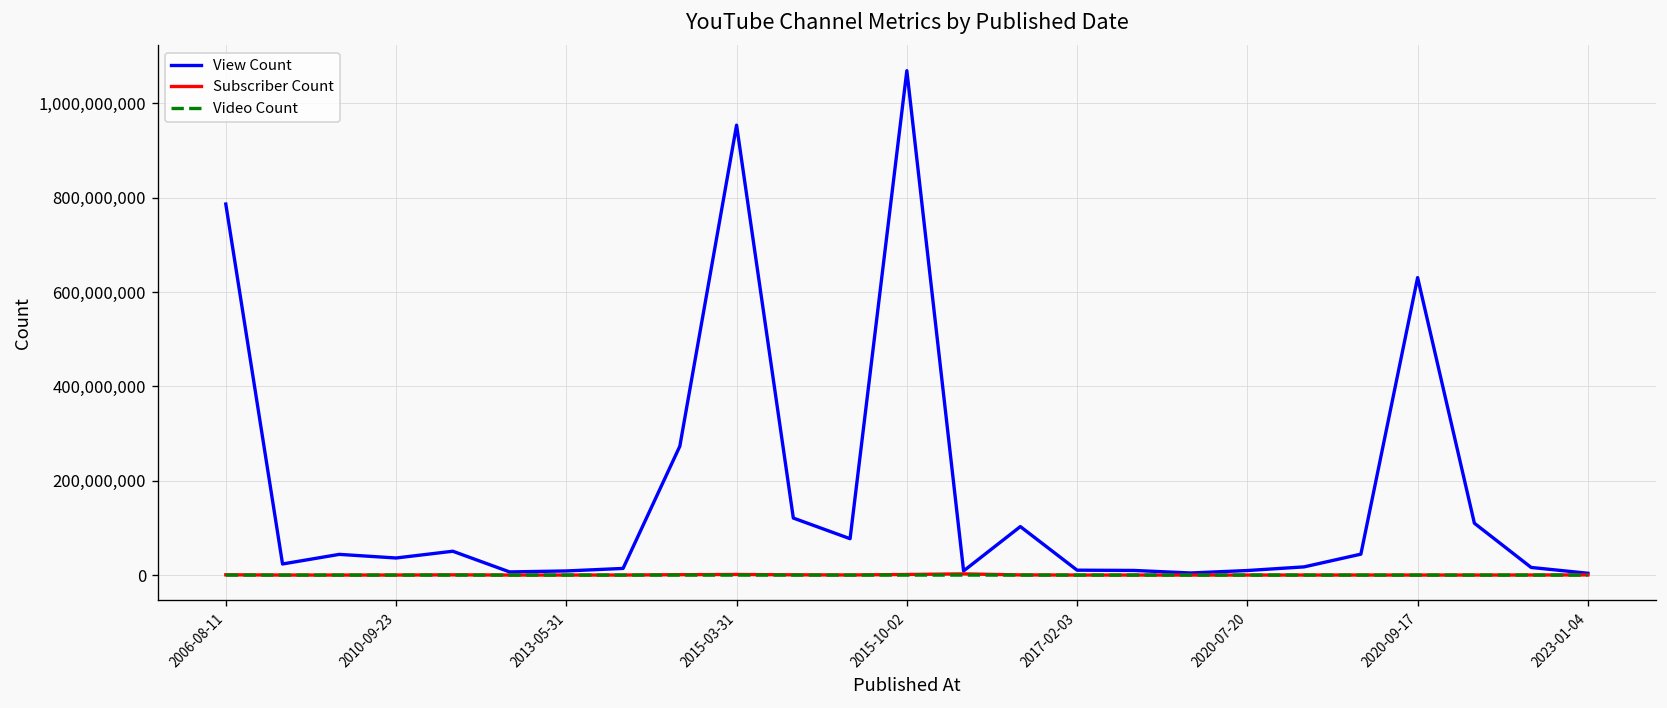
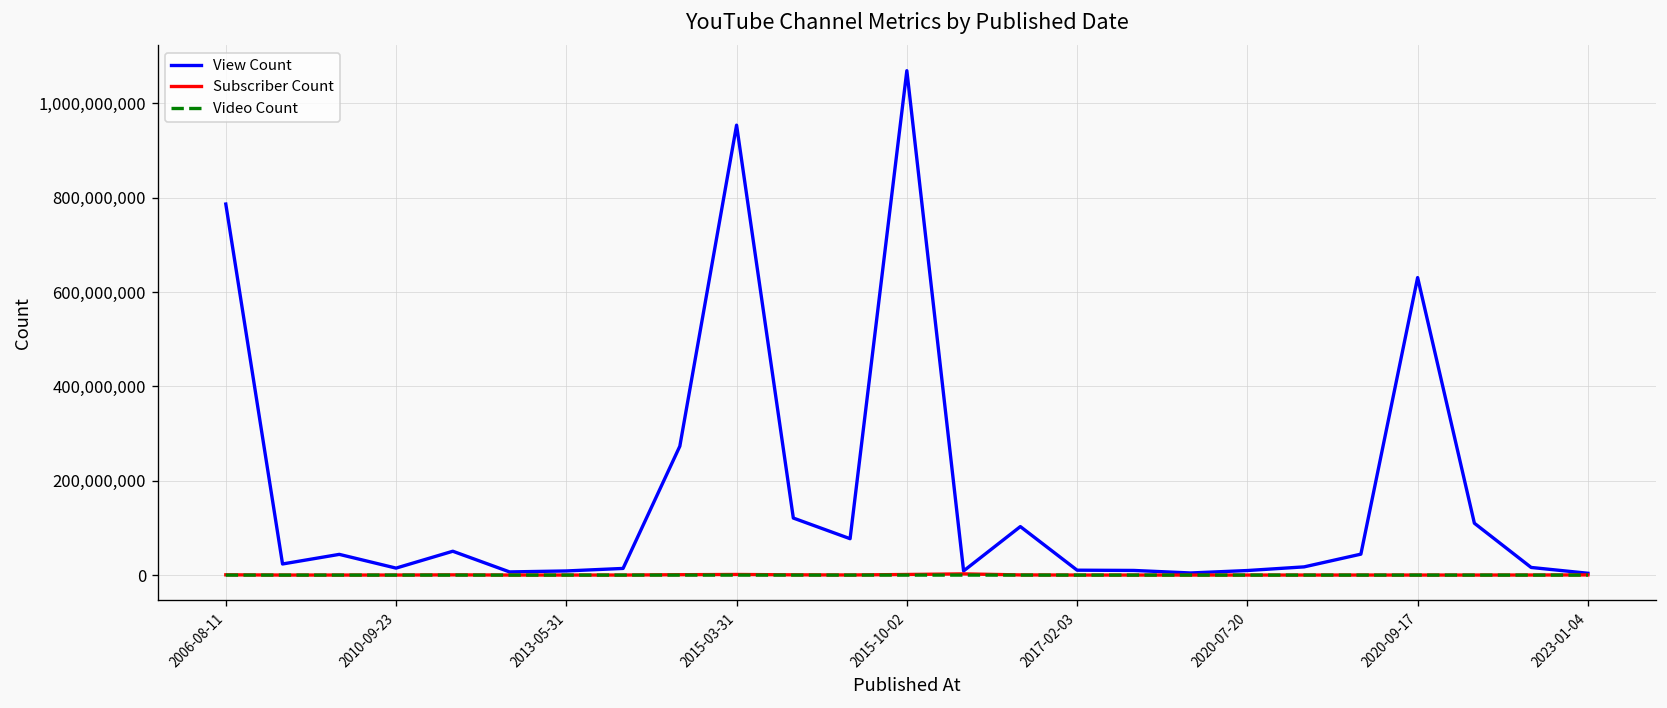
View Count, 2010-09-23: 40,000,000 -> 10,000,000
